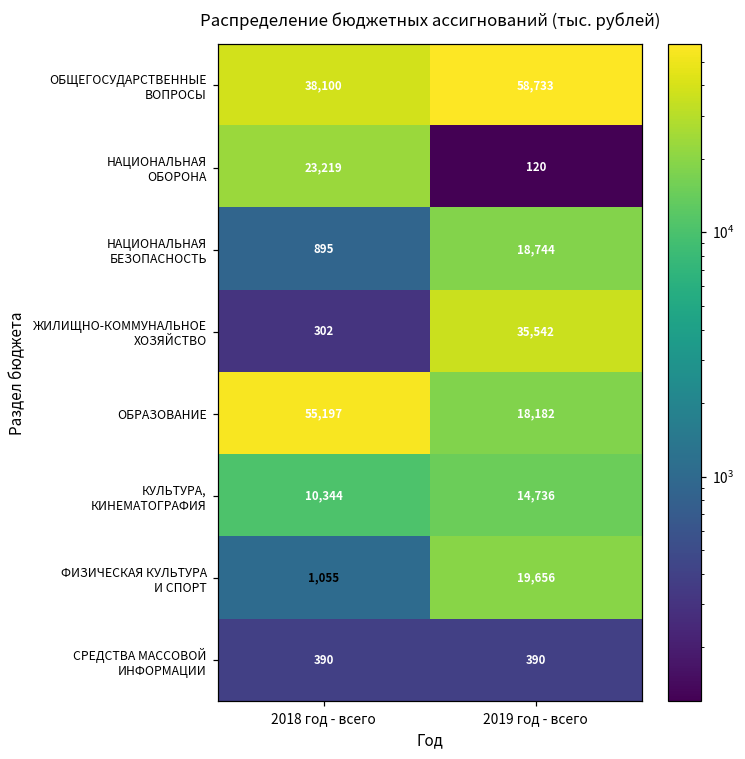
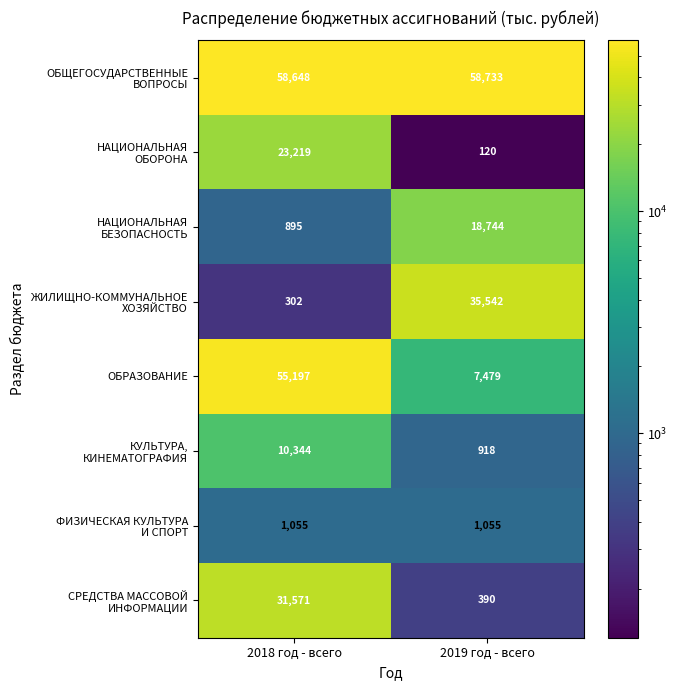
ОБЩЕГОСУДАРСТВЕННЫЕ ВОПРОСЫ, 2018 год - всего: 38,100 -> 58,648
ОБРАЗОВАНИЕ, 2019 год - всего: 18,182 -> 7,479
КУЛЬТУРА, КИНЕМАТОГРАФИЯ, 2019 год - всего: 14,736 -> 918
ФИЗИЧЕСКАЯ КУЛЬТУРА И СПОРТ, 2019 год - всего: 19,656 -> 1,055
СРЕДСТВА МАССОВОЙ ИНФОРМАЦИИ, 2018 год - всего: 390 -> 31,571
